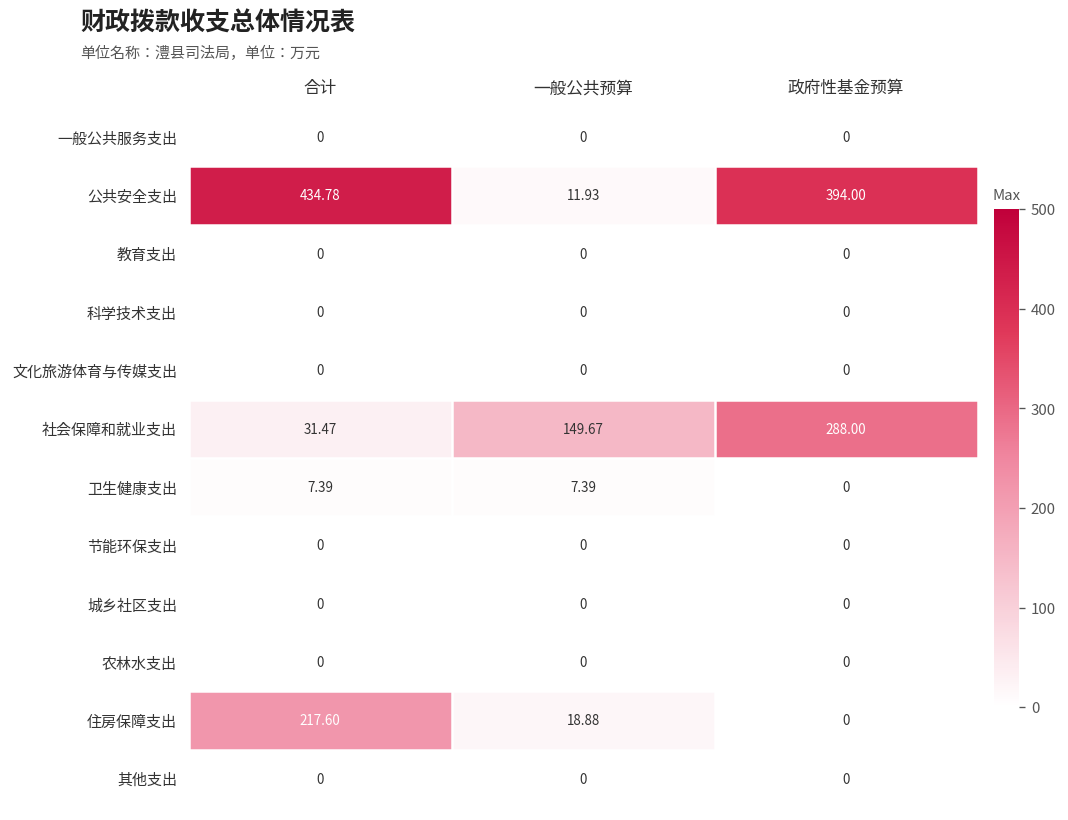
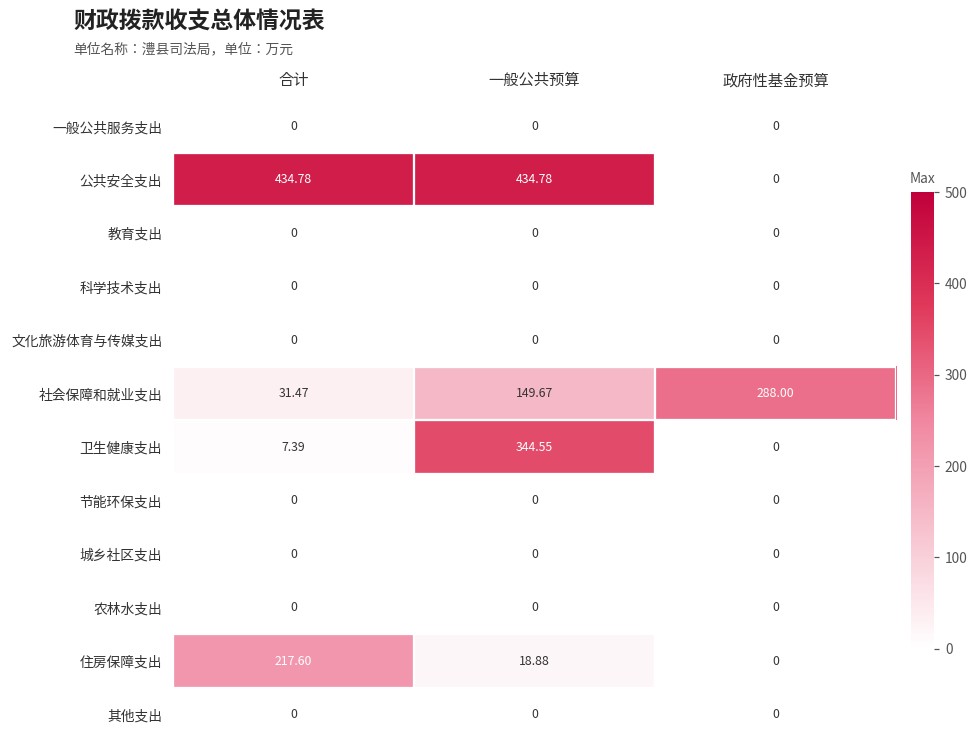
公共安全支出, 一般公共预算: 11.93 -> 434.78
公共安全支出, 政府性基金预算: 394.00 -> 0
卫生健康支出, 一般公共预算: 7.39 -> 344.55
